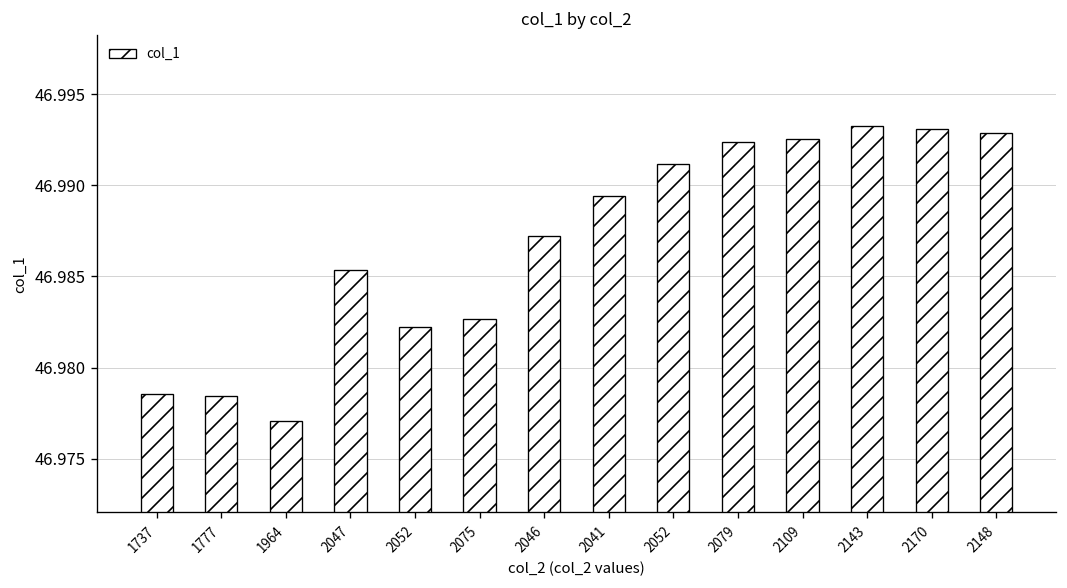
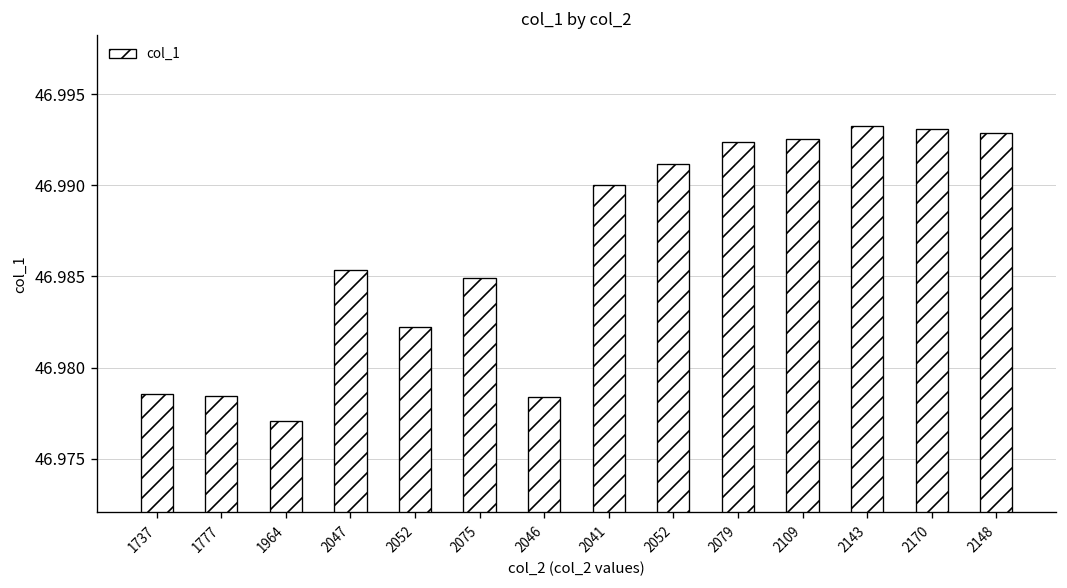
2075: 46.9827 -> 46.9849
2046: 46.9872 -> 46.9784
2041: 46.9894 -> 46.9900
